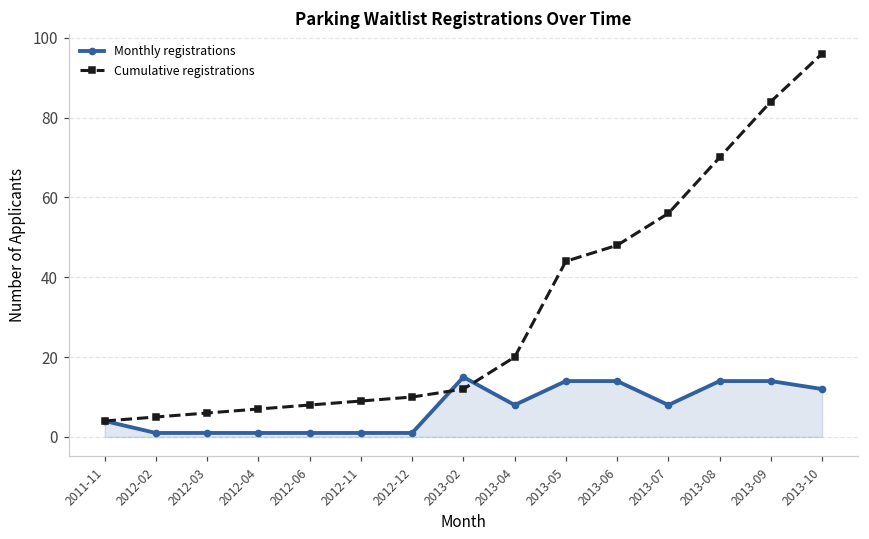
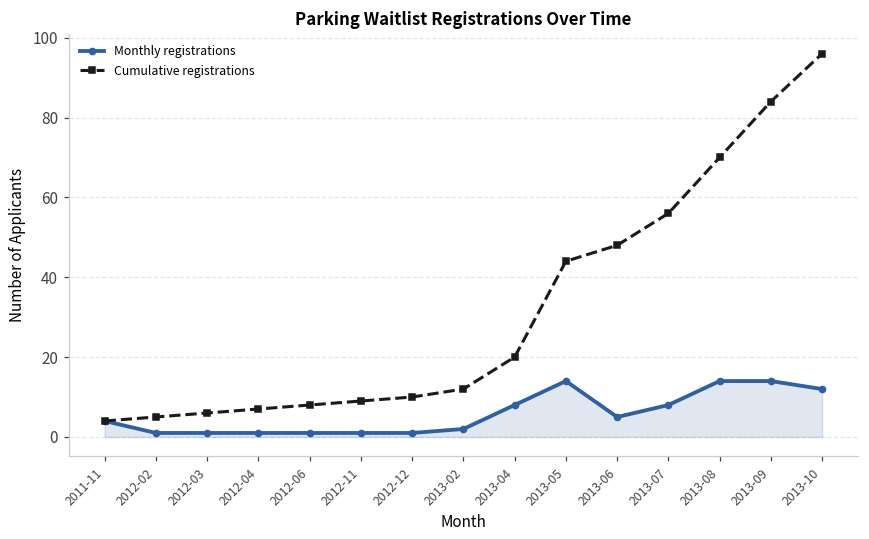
Monthly registrations, 2013-02: 15 -> 2
Monthly registrations, 2013-06: 14 -> 5
